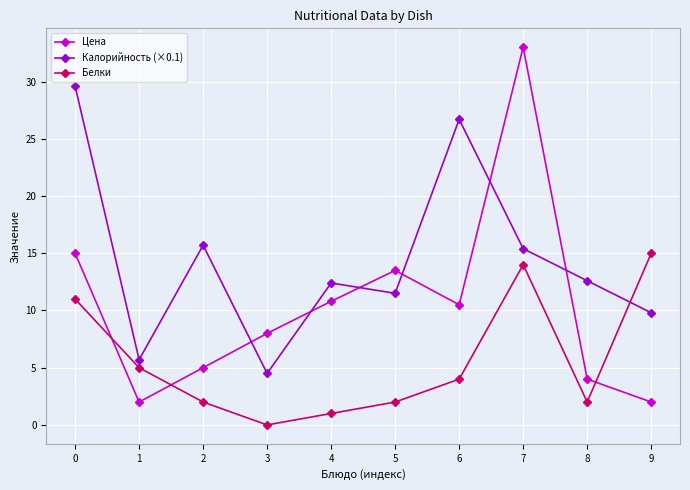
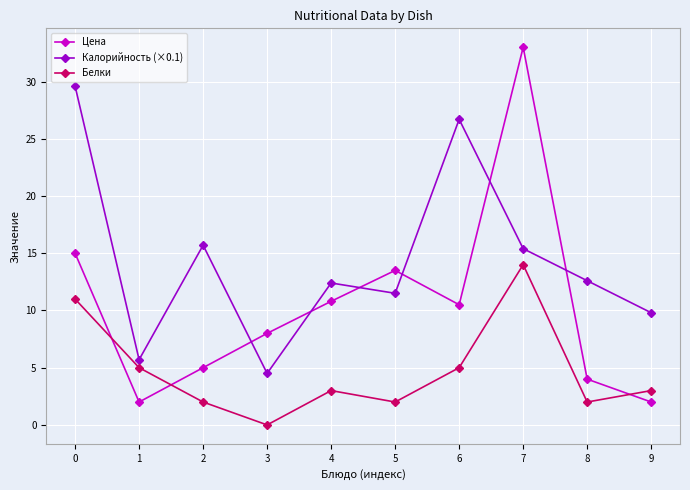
Белки, 4: 1 -> 3
Белки, 6: 4 -> 5
Белки, 9: 15 -> 3
